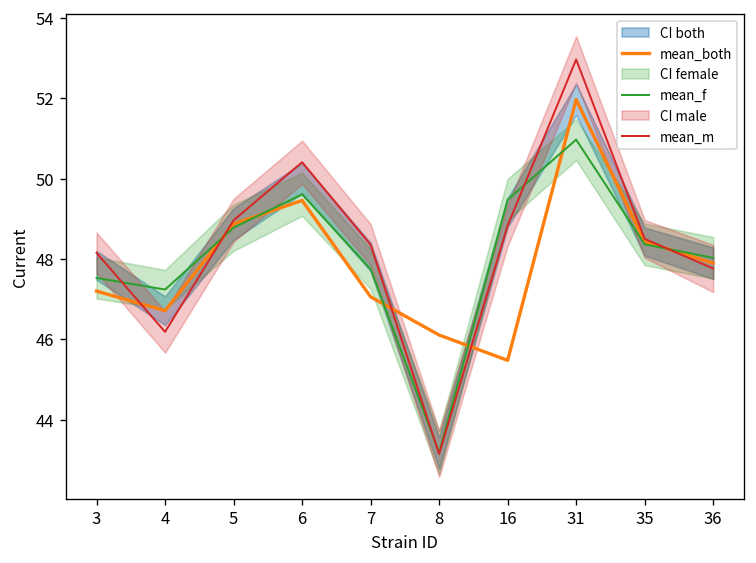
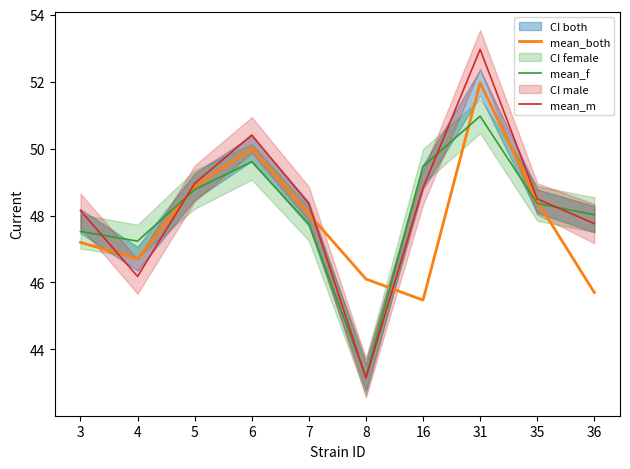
mean_both, 6: 49.5 -> 50.0
mean_both, 7: 47.1 -> 48.0
mean_both, 36: 47.9 -> 45.7
